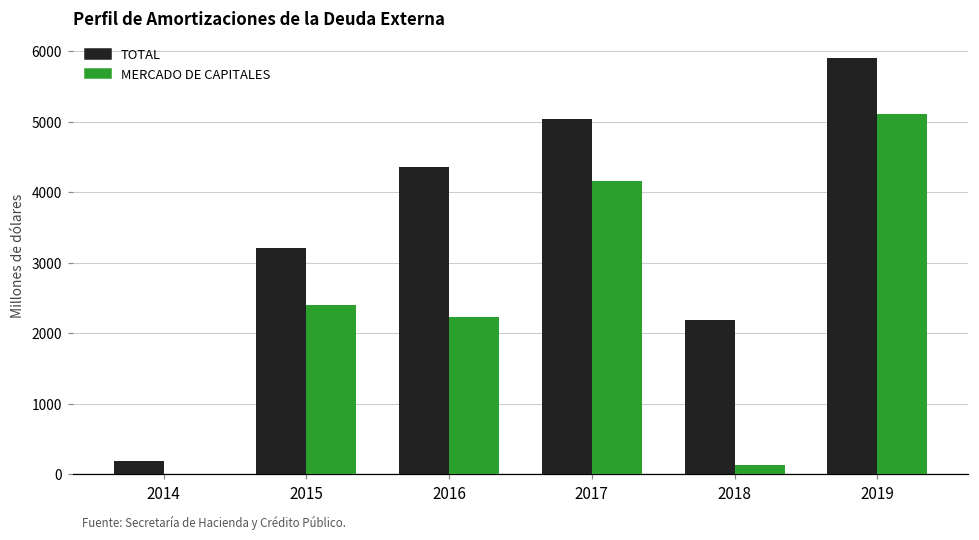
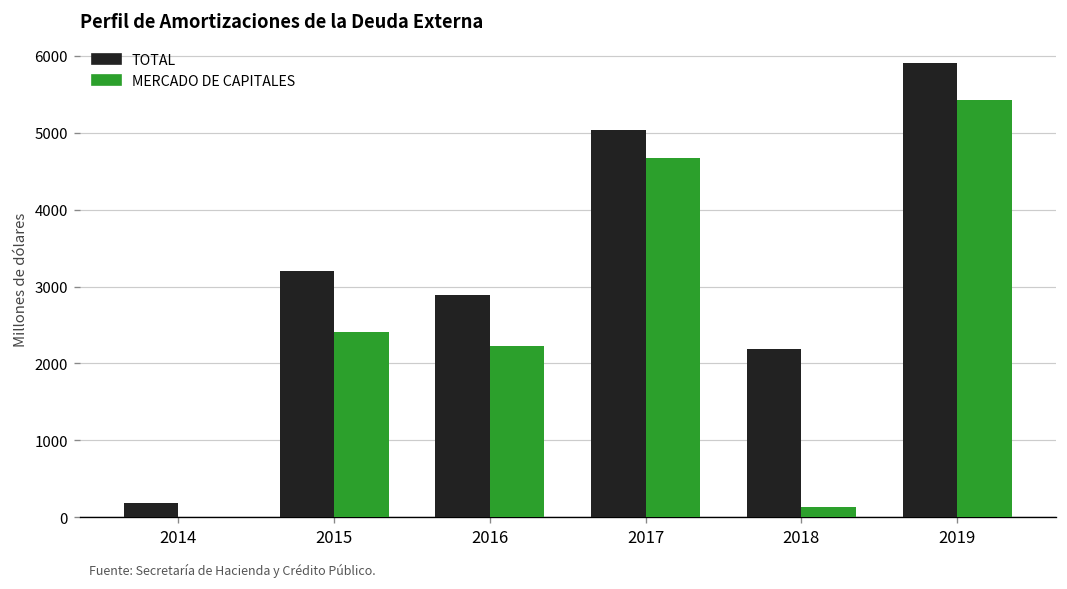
TOTAL, 2016: 4400 -> 2900
MERCADO DE CAPITALES, 2017: 4200 -> 4700
MERCADO DE CAPITALES, 2019: 5100 -> 5400
